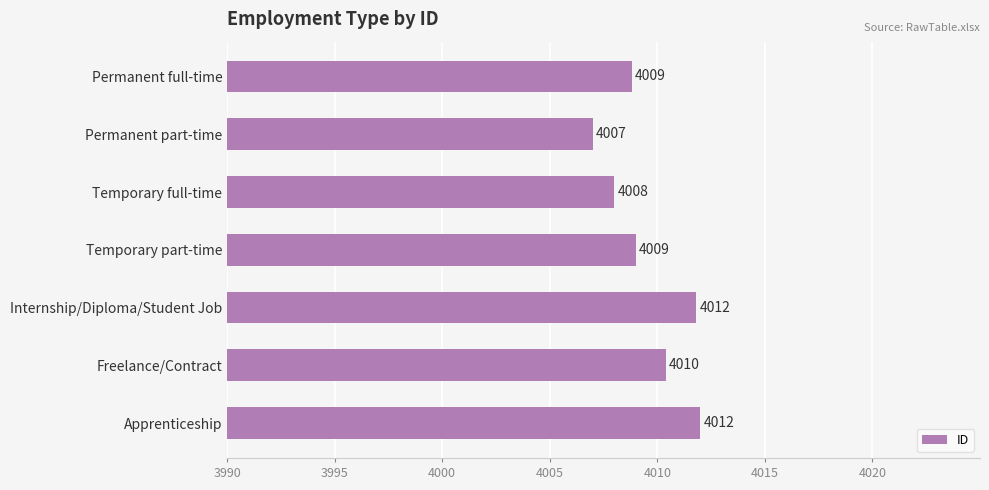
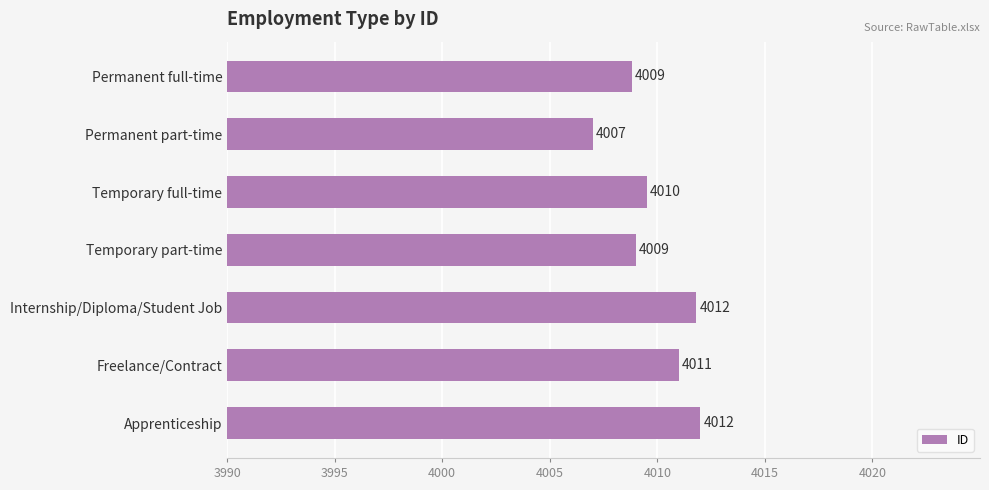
Temporary full-time: 4008 -> 4010
Freelance/Contract: 4010 -> 4011
